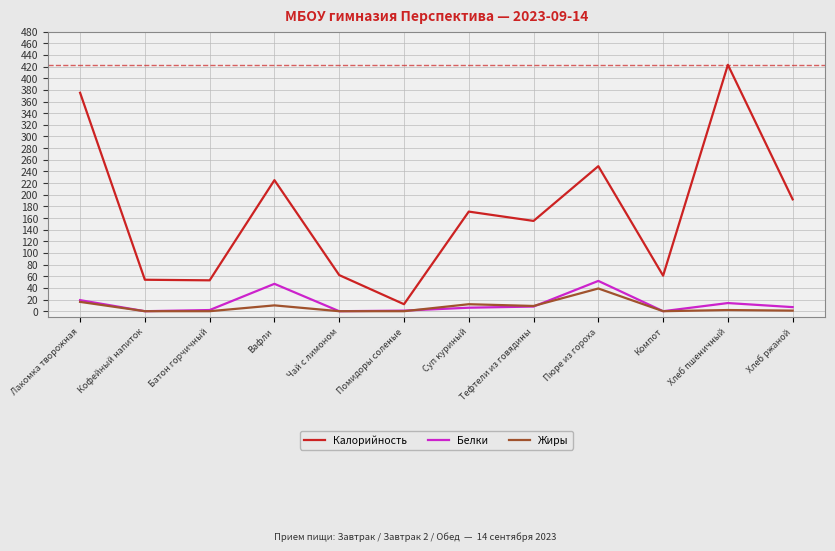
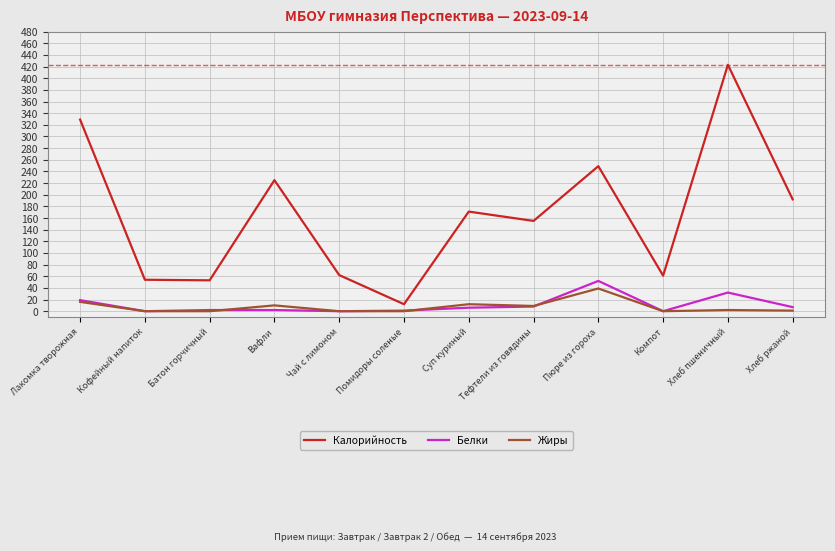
Калорийность, Лакомка творожная: 380 -> 330
Белки, Вафли: 50 -> 0
Белки, Хлеб пшеничный: 10 -> 30
